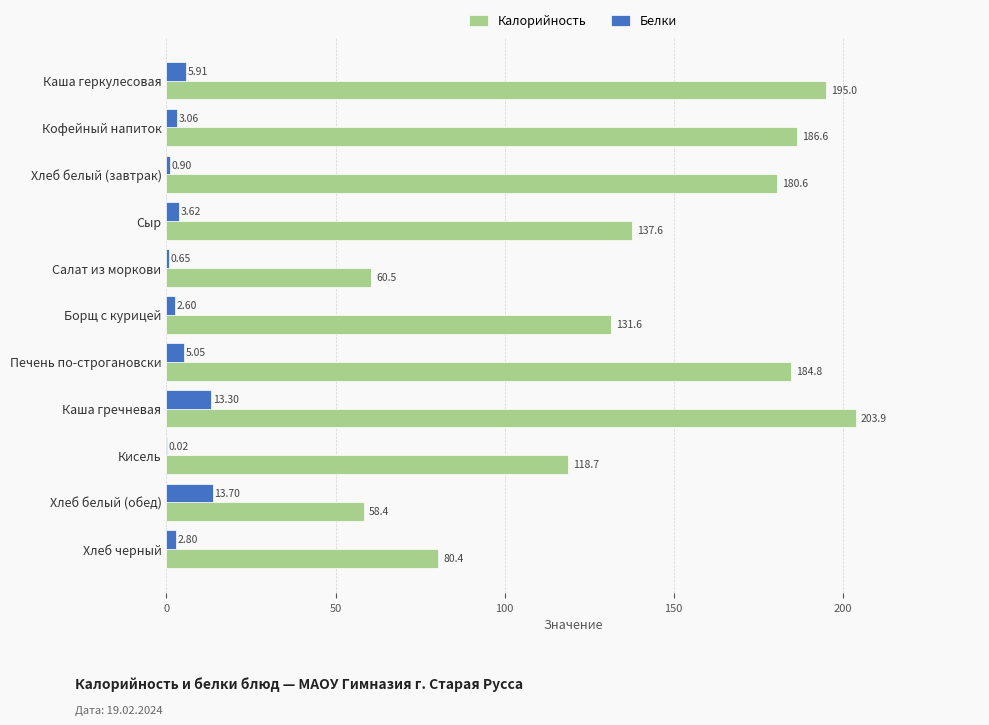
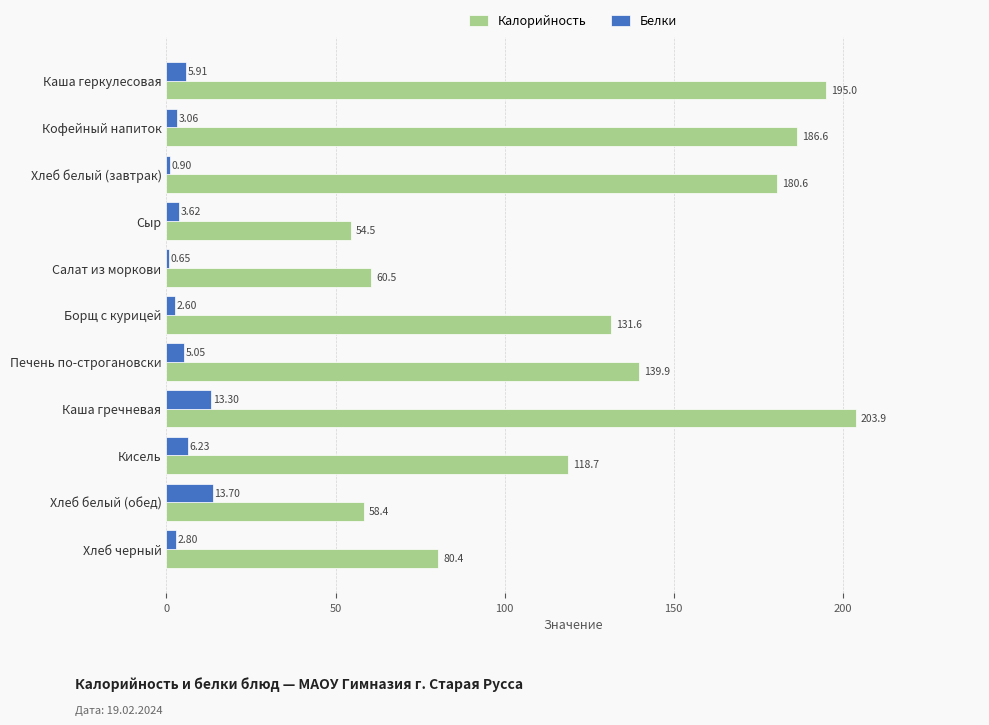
Калорийность, Сыр: 137.6 -> 54.5
Калорийность, Печень по-строгановски: 184.8 -> 139.9
Белки, Кисель: 0.02 -> 6.23
